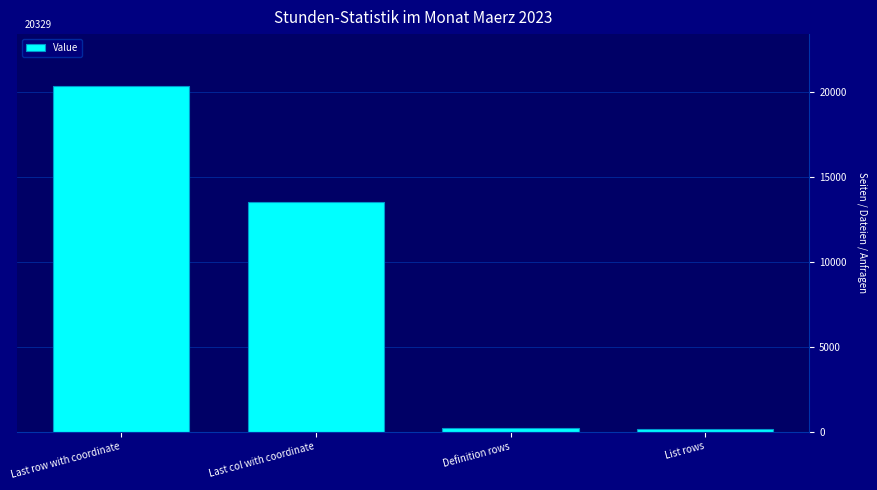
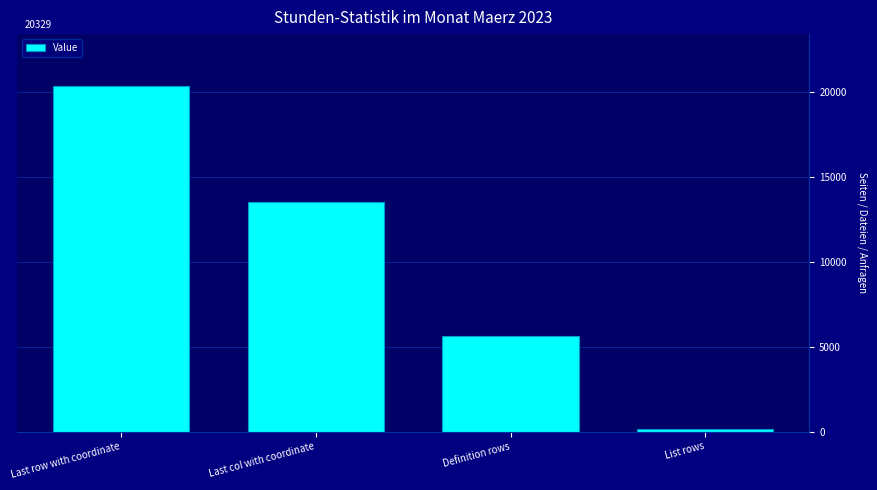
Definition rows: 200 -> 5600
